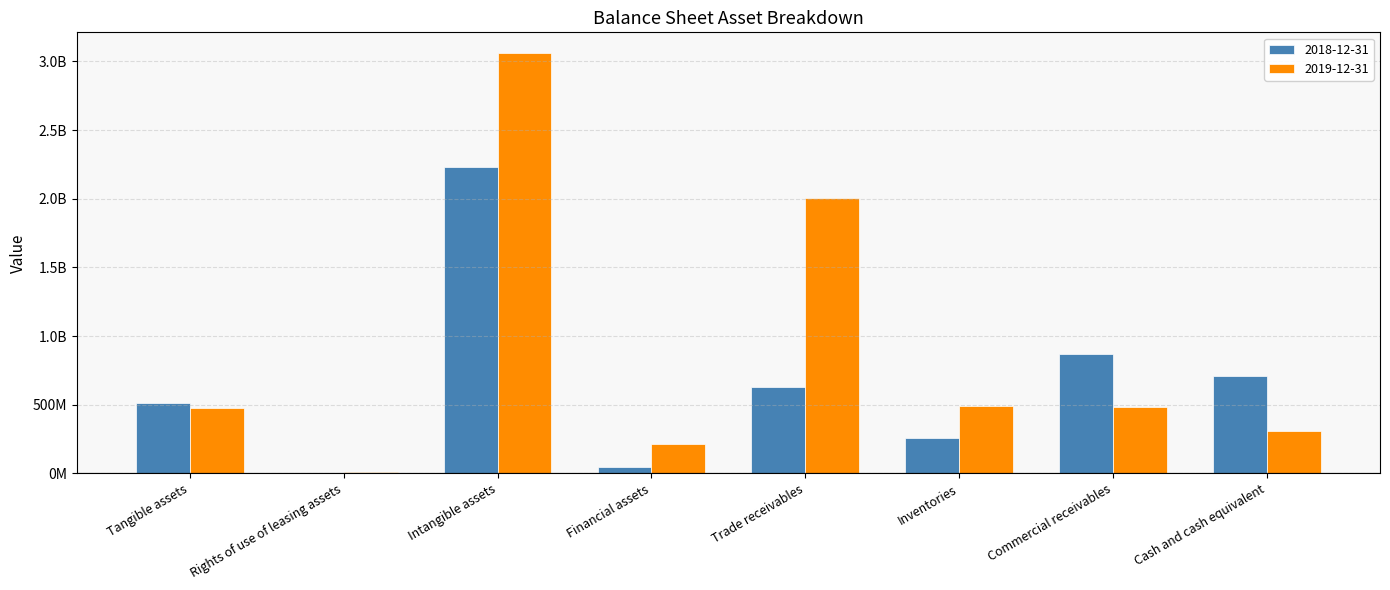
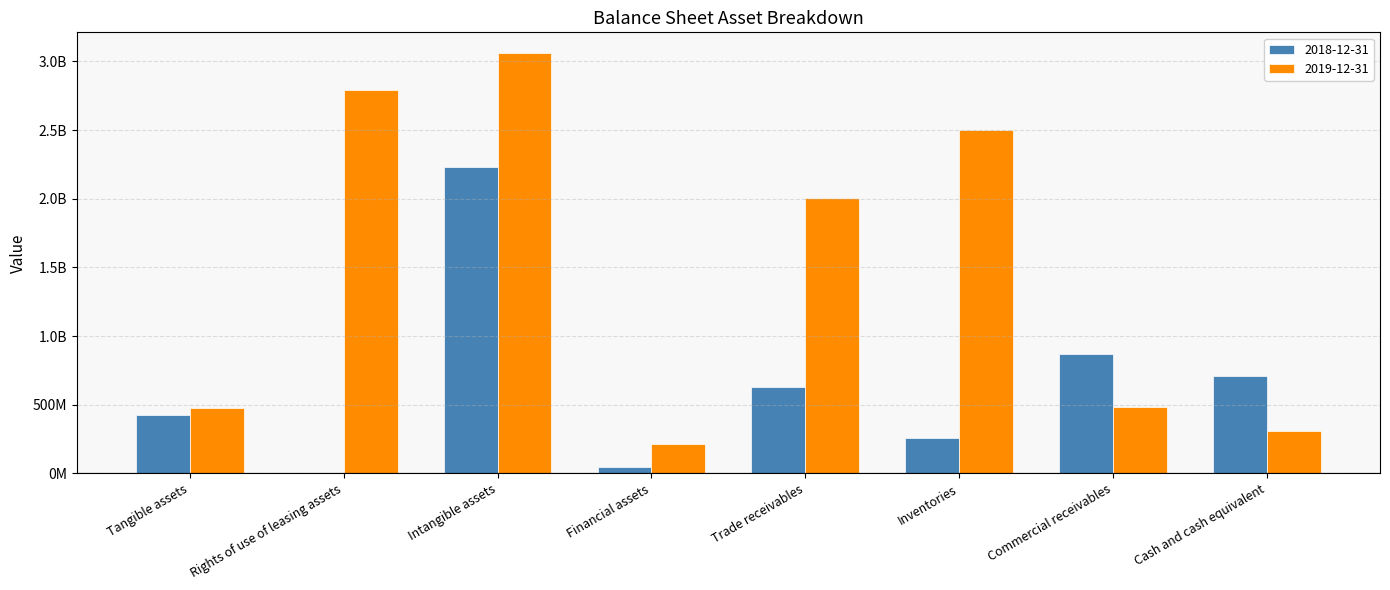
2018-12-31, Tangible assets: 510000000 -> 420000000
2019-12-31, Rights of use of leasing assets: 10000000 -> 2790000000
2019-12-31, Inventories: 490000000 -> 2500000000
